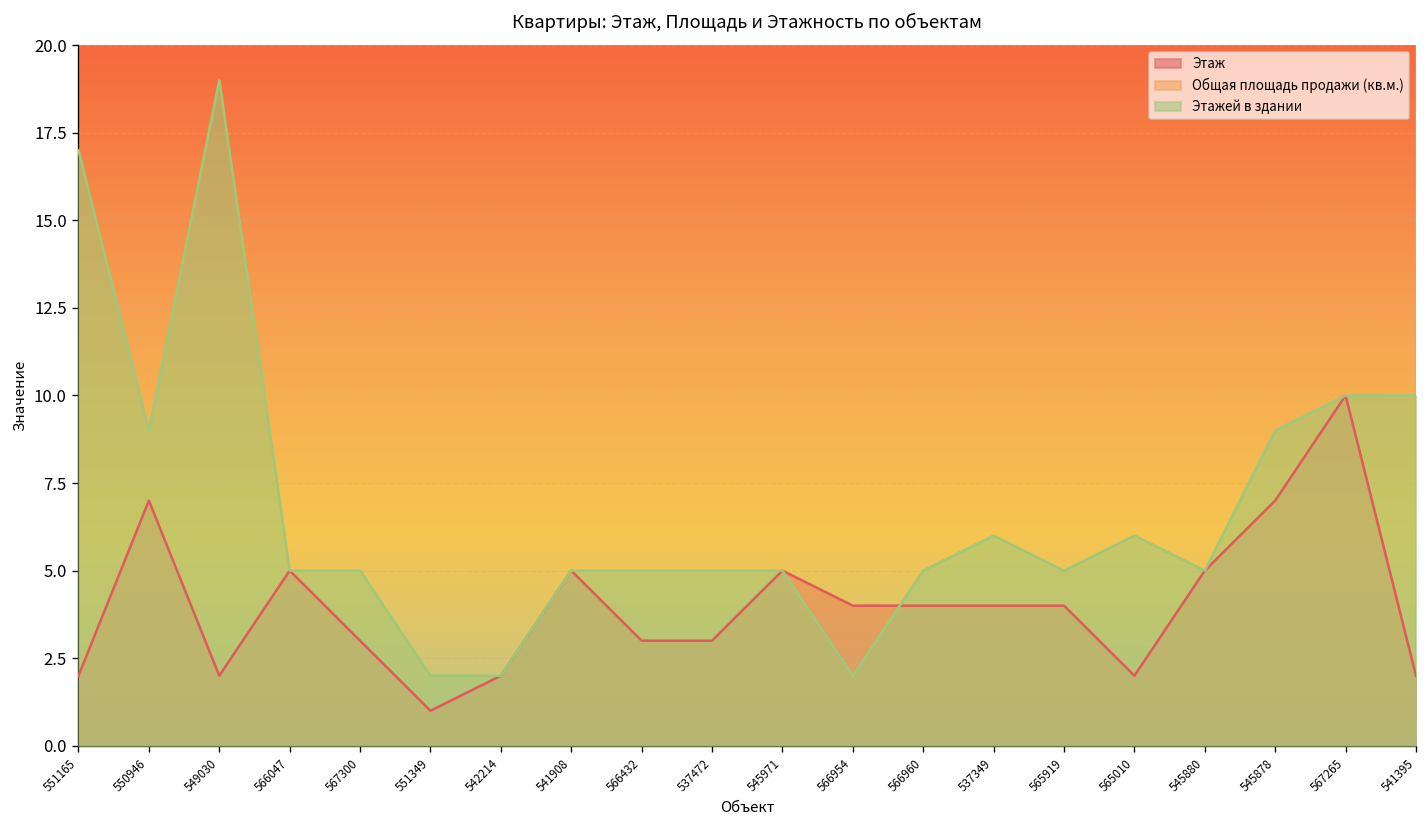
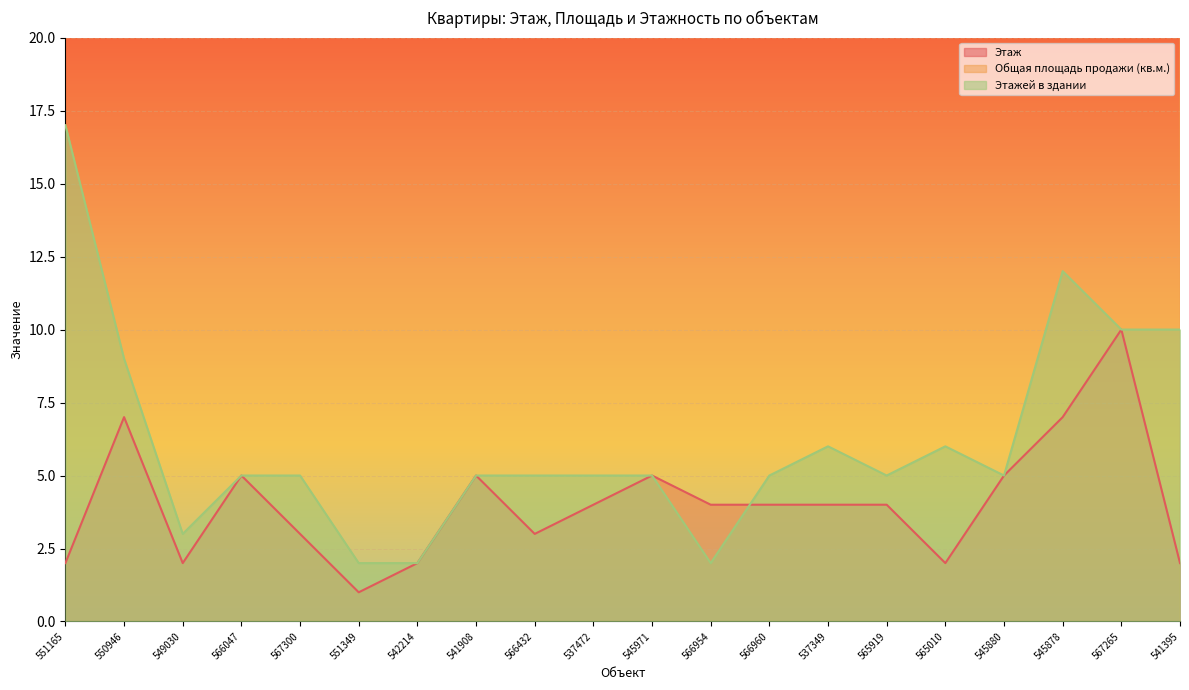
Этажей в здании, 549030: 19 -> 3
Этаж, 537472: 3 -> 4
Этажей в здании, 545878: 9 -> 12
